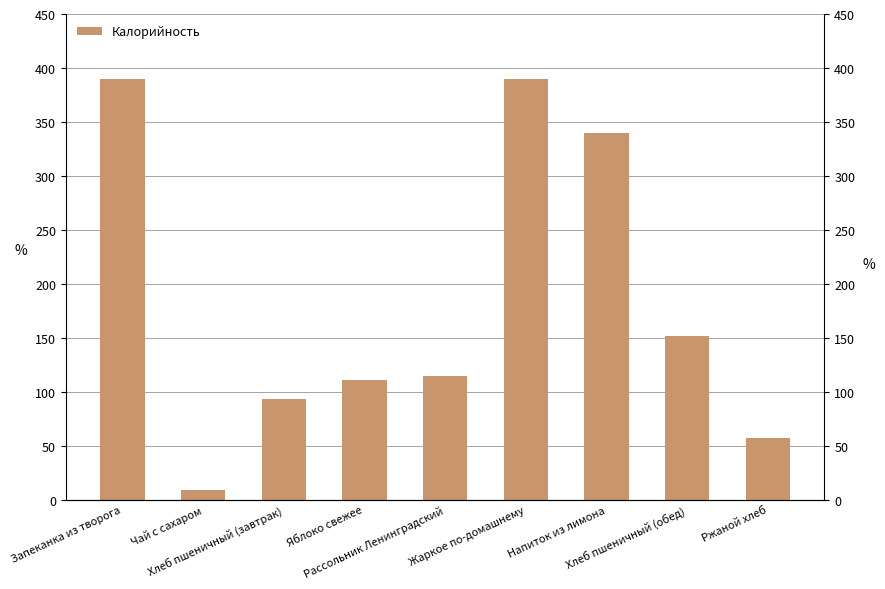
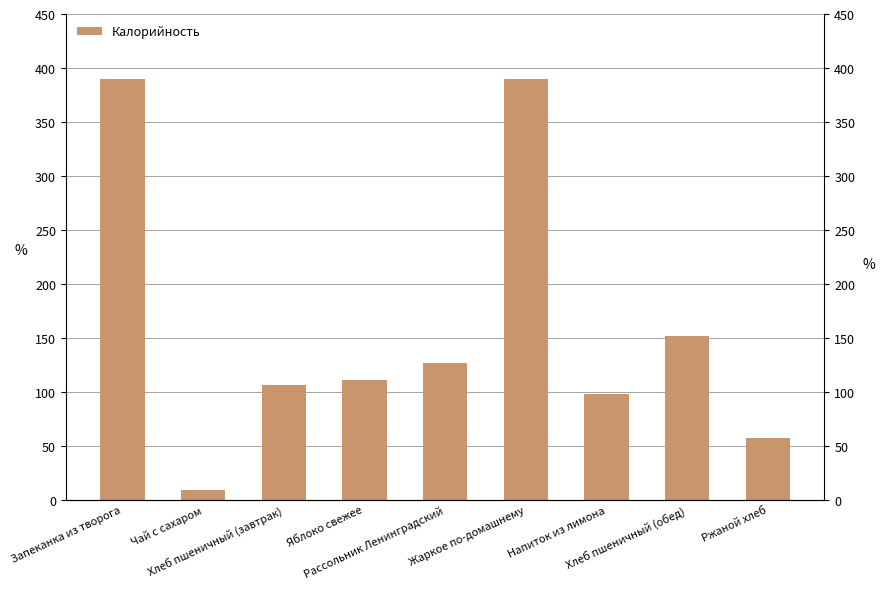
Хлеб пшеничный (завтрак): 93 -> 106
Рассольник Ленинградский: 115 -> 127
Напиток из лимона: 340 -> 98
